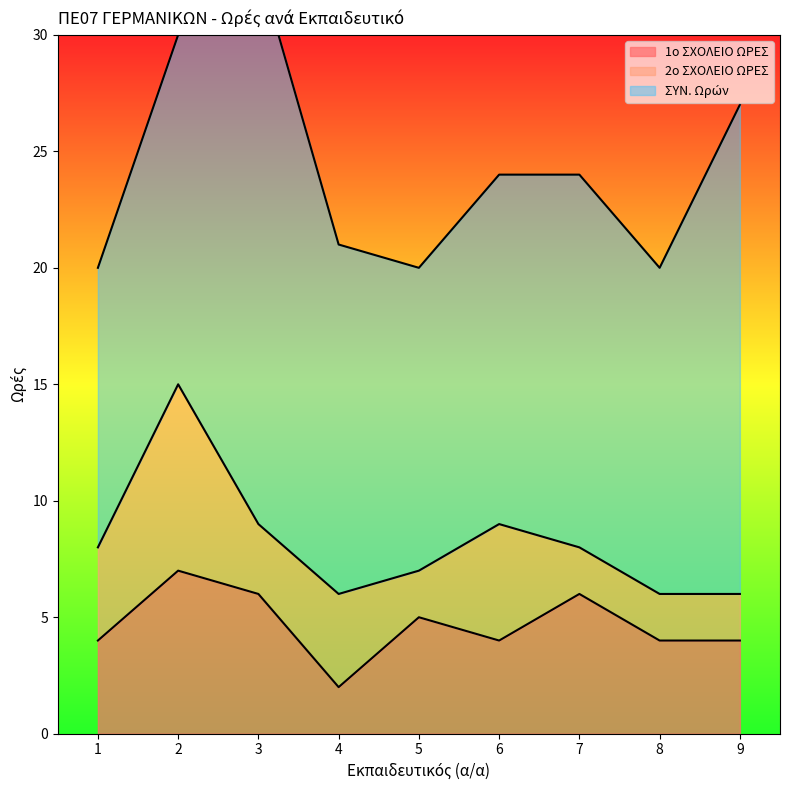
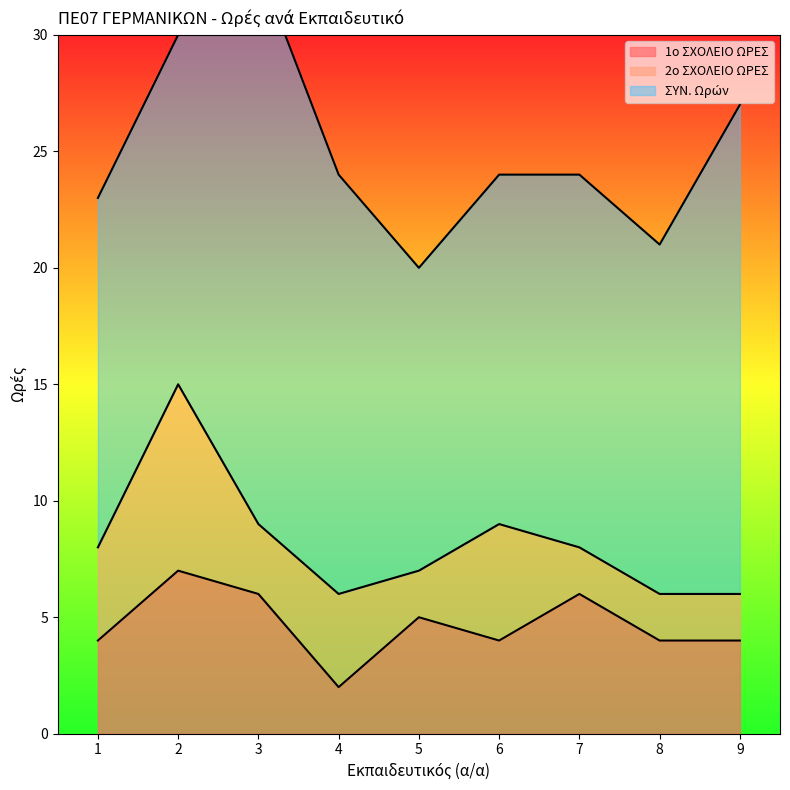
ΣΥΝ. Ωρών, 1: 12 -> 15
ΣΥΝ. Ωρών, 4: 15 -> 18
ΣΥΝ. Ωρών, 8: 14 -> 15
